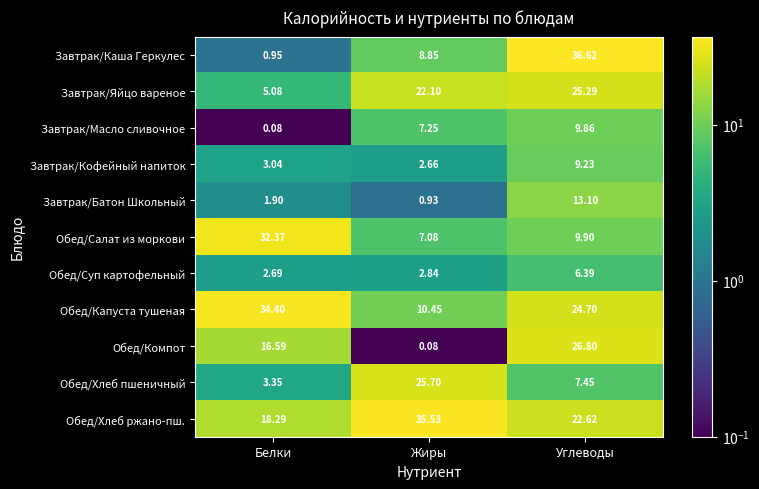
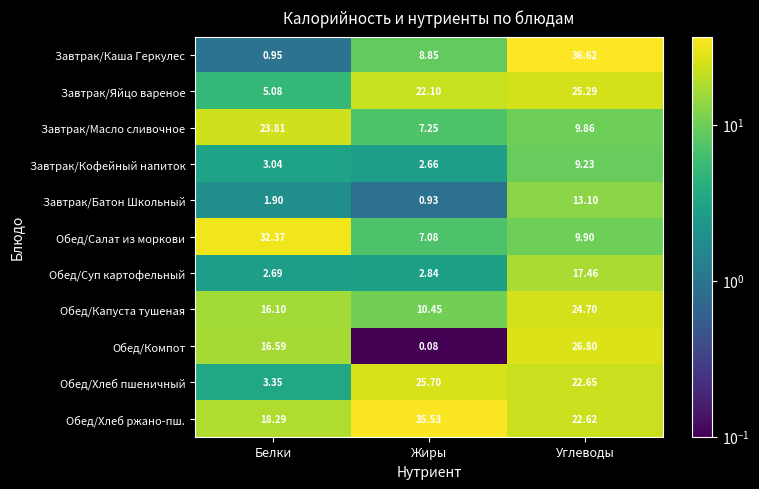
Завтрак/Масло сливочное, Белки: 0.08 -> 23.81
Обед/Суп картофельный, Углеводы: 6.39 -> 17.46
Обед/Капуста тушеная, Белки: 34.40 -> 16.10
Обед/Хлеб пшеничный, Углеводы: 7.45 -> 22.65
